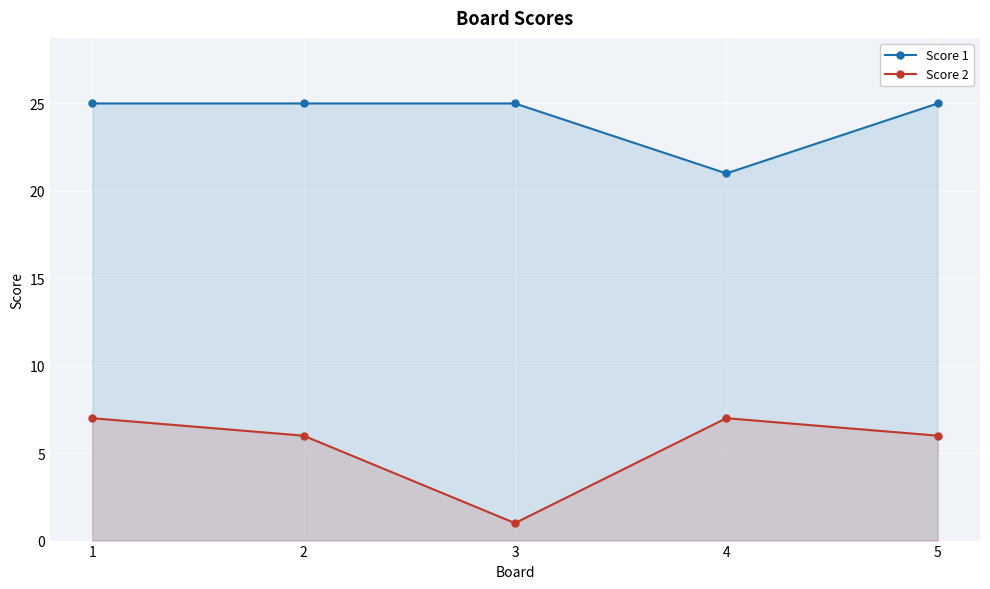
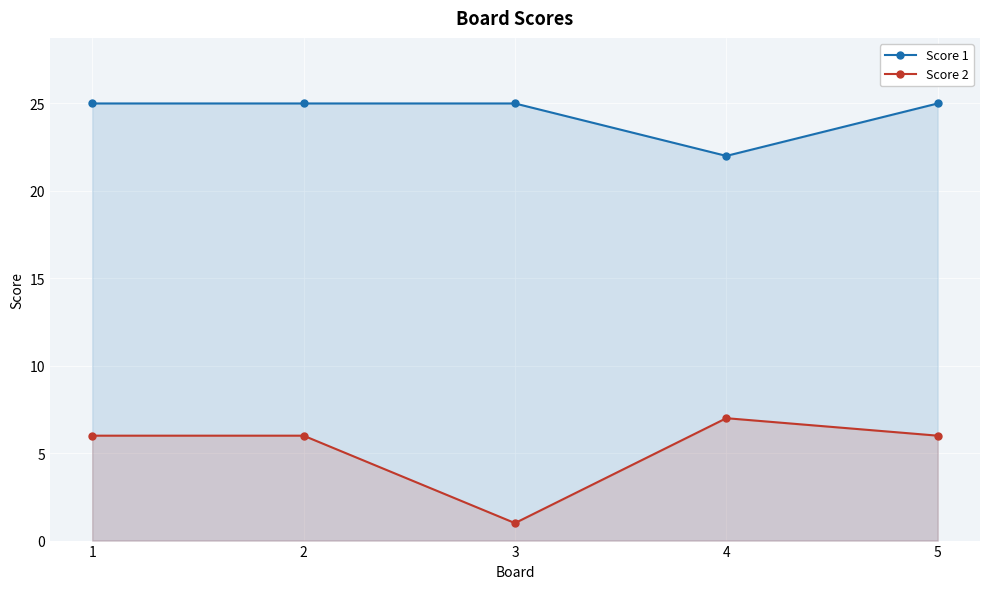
Score 2, 1: 7 -> 6
Score 1, 4: 21 -> 22
